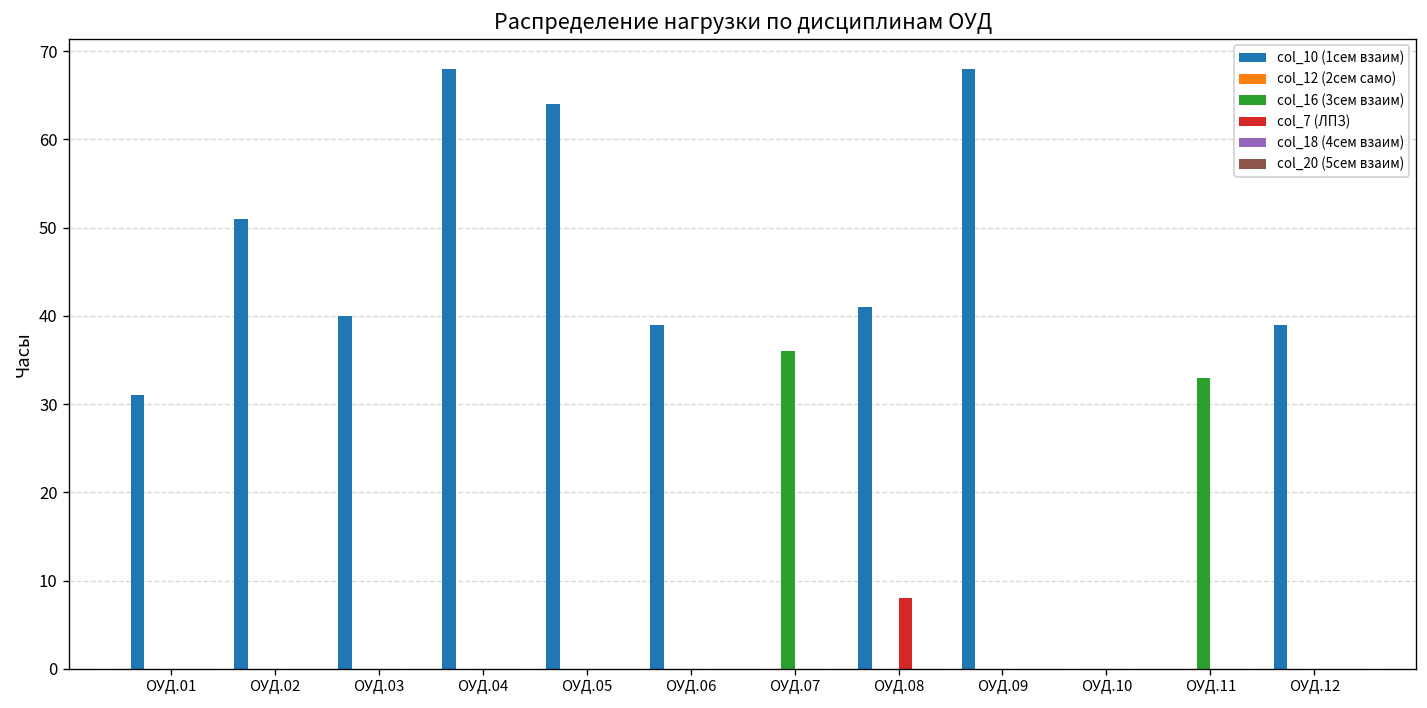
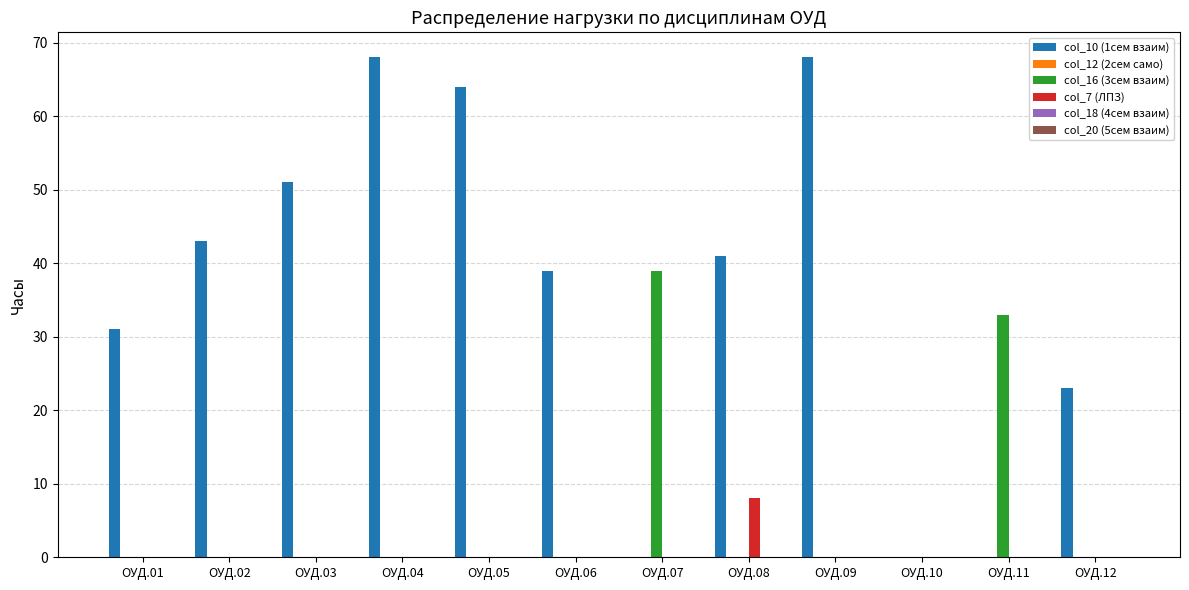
col_10 (1сем взаим), ОУД.02: 51 -> 43
col_10 (1сем взаим), ОУД.03: 40 -> 51
col_16 (3сем взаим), ОУД.07: 36 -> 39
col_10 (1сем взаим), ОУД.12: 39 -> 23
